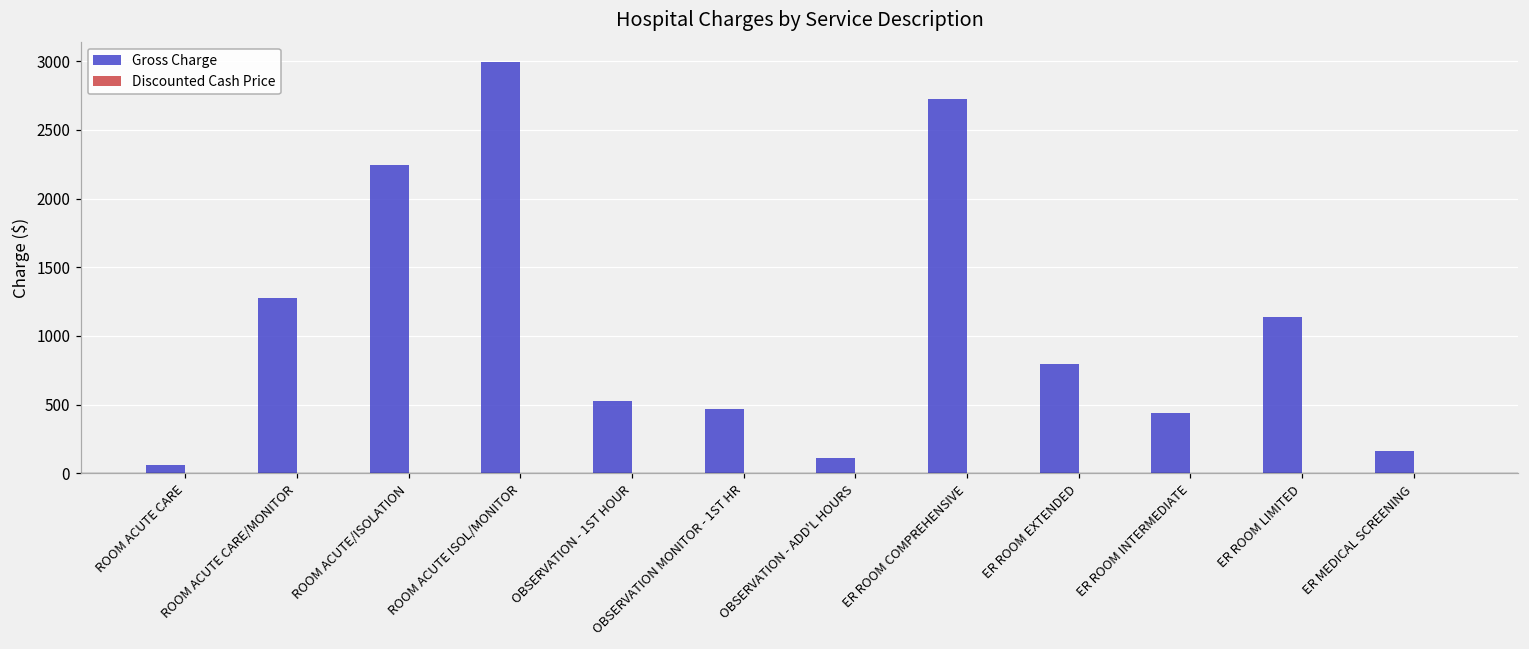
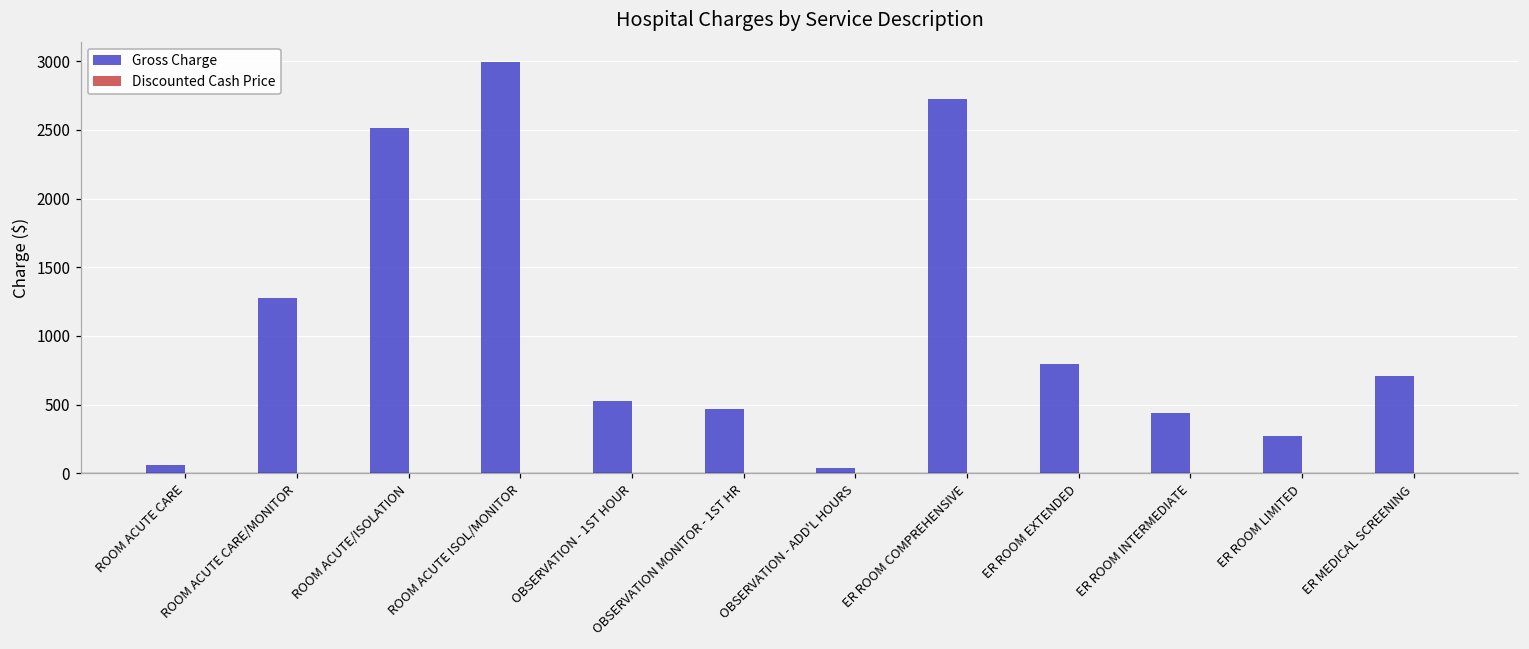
Gross Charge, ROOM ACUTE/ISOLATION: 2250 -> 2510
Gross Charge, OBSERVATION - ADD'L HOURS: 110 -> 40
Gross Charge, ER ROOM LIMITED: 1140 -> 270
Gross Charge, ER MEDICAL SCREENING: 160 -> 710
